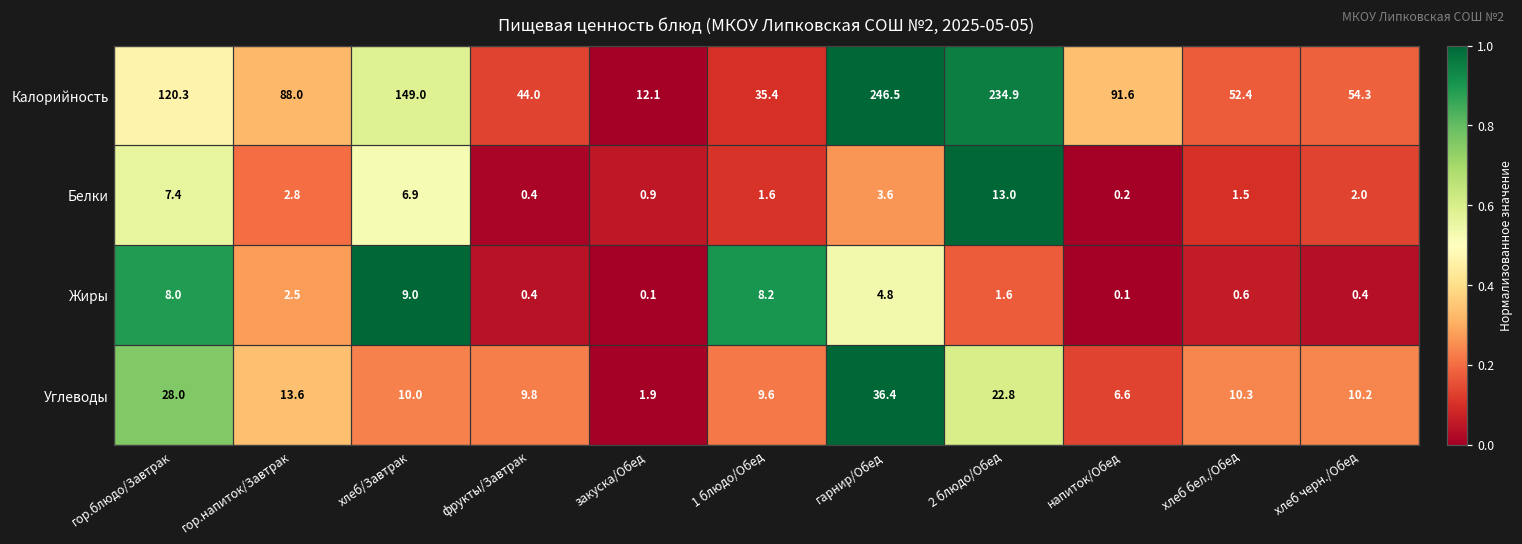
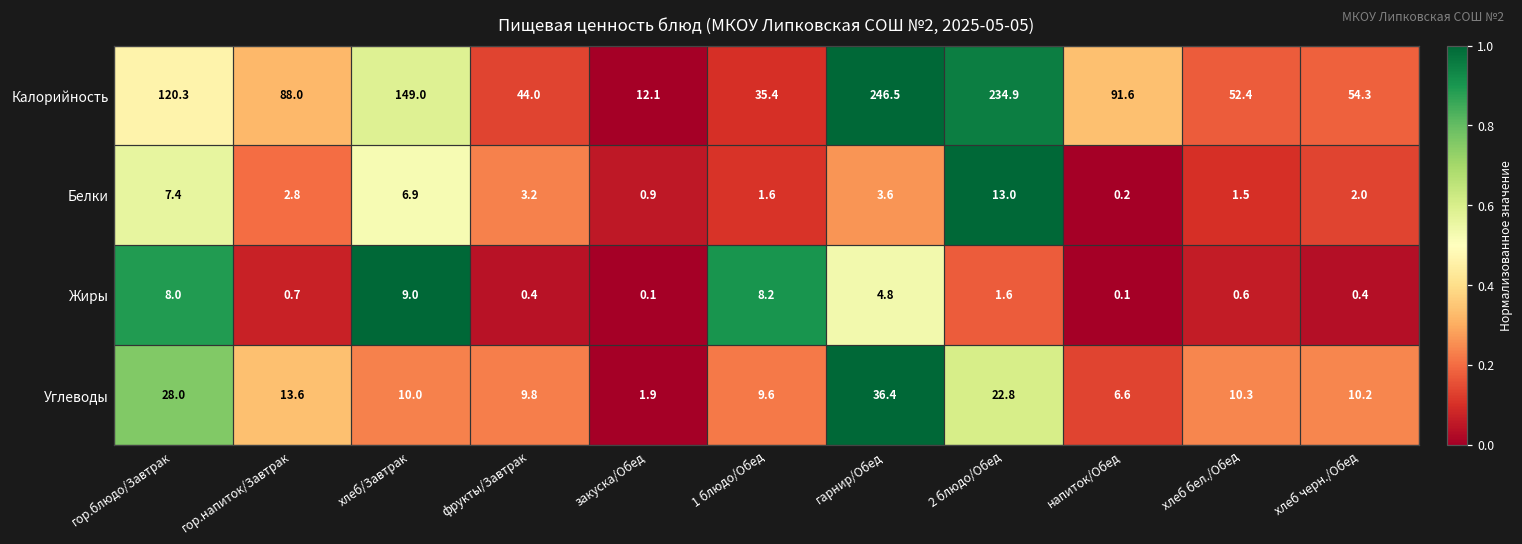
Белки, фрукты/Завтрак: 0.4 -> 3.2
Жиры, гор.напиток/Завтрак: 2.5 -> 0.7
